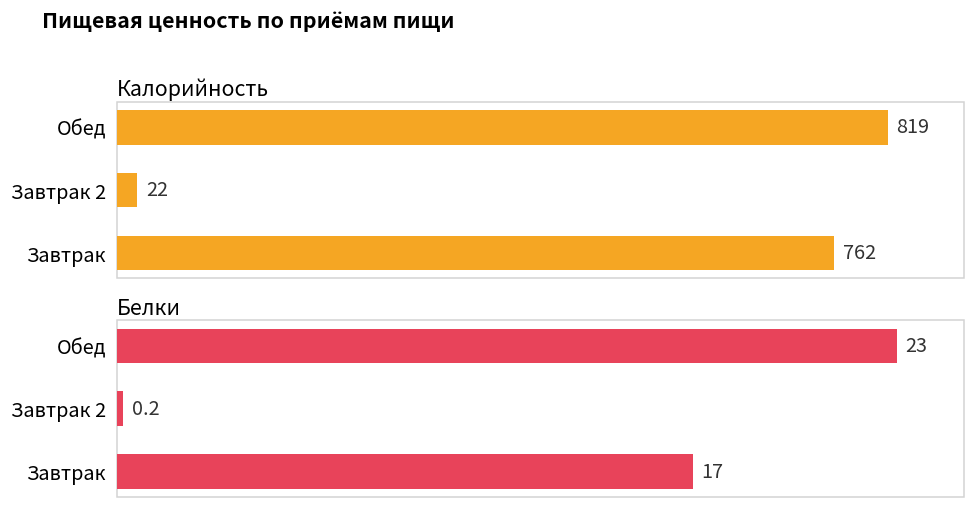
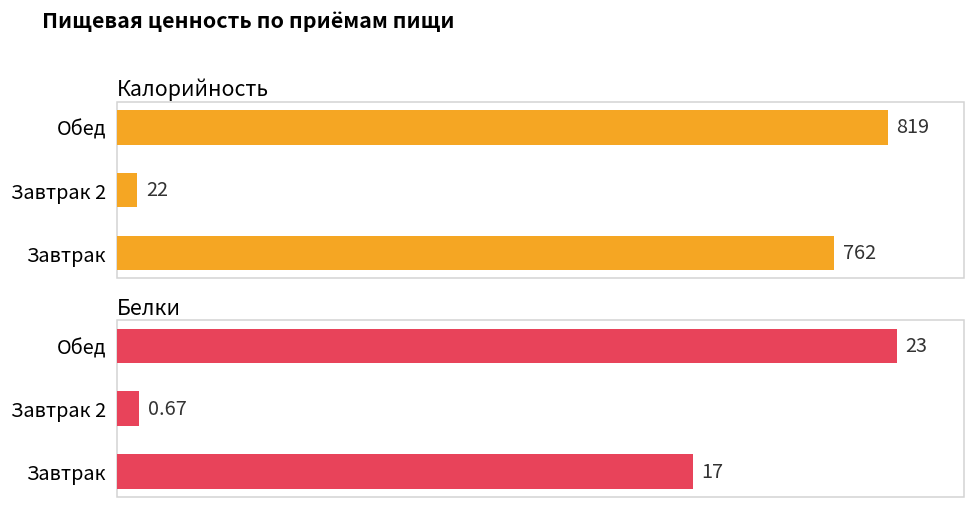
Белки, Завтрак 2: 0.2 -> 0.67
